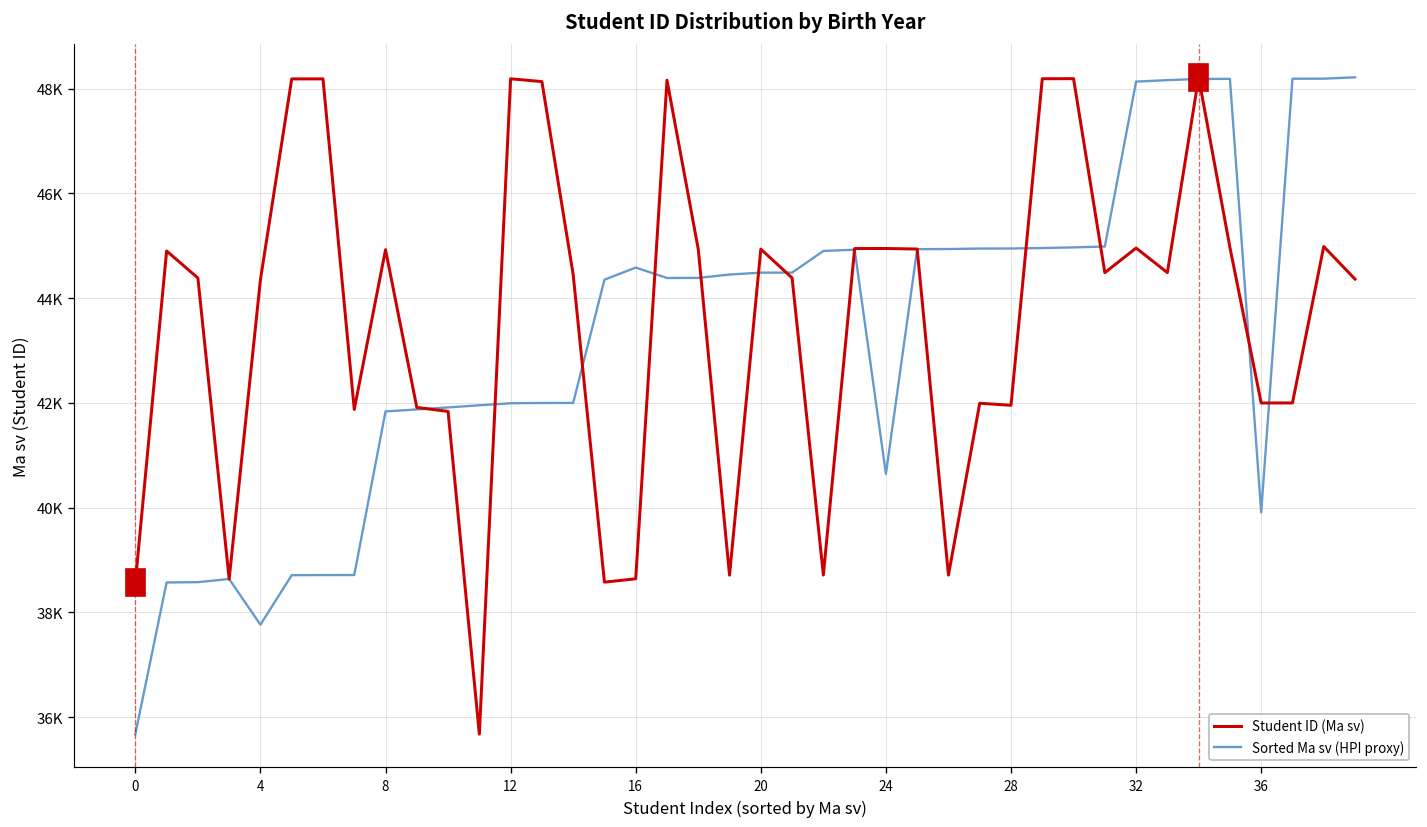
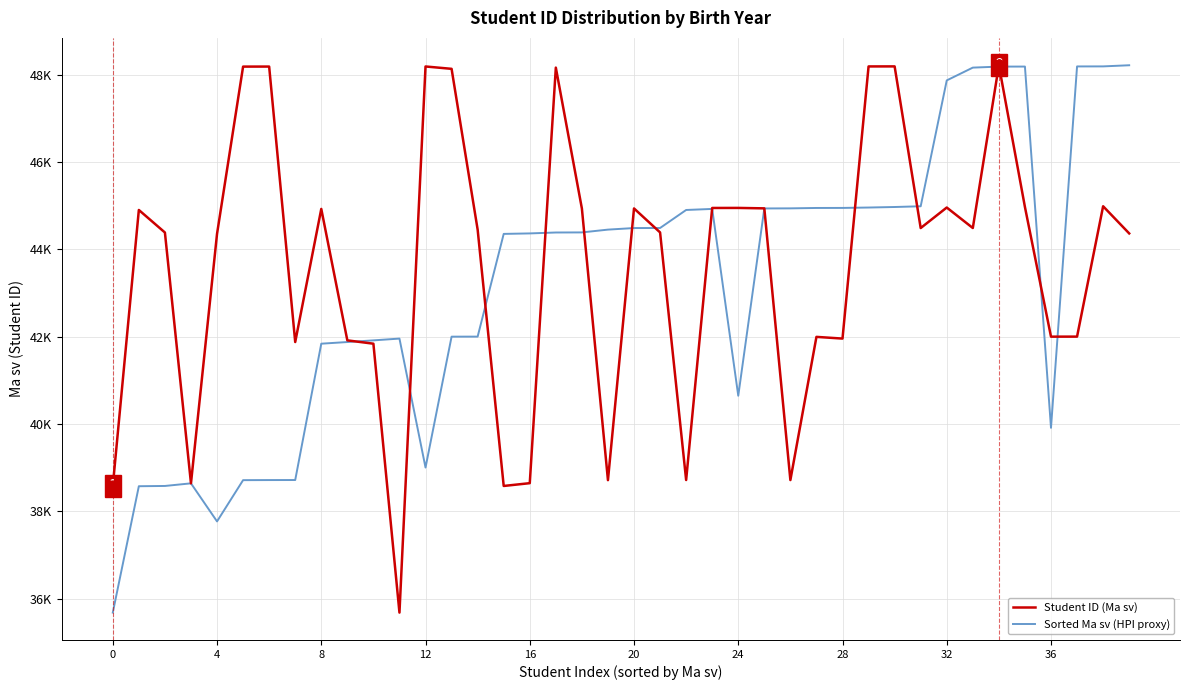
Sorted Ma sv (HPI proxy), 12: 42000 -> 39000
Sorted Ma sv (HPI proxy), 16: 44600 -> 44400
Sorted Ma sv (HPI proxy), 32: 48100 -> 47900
